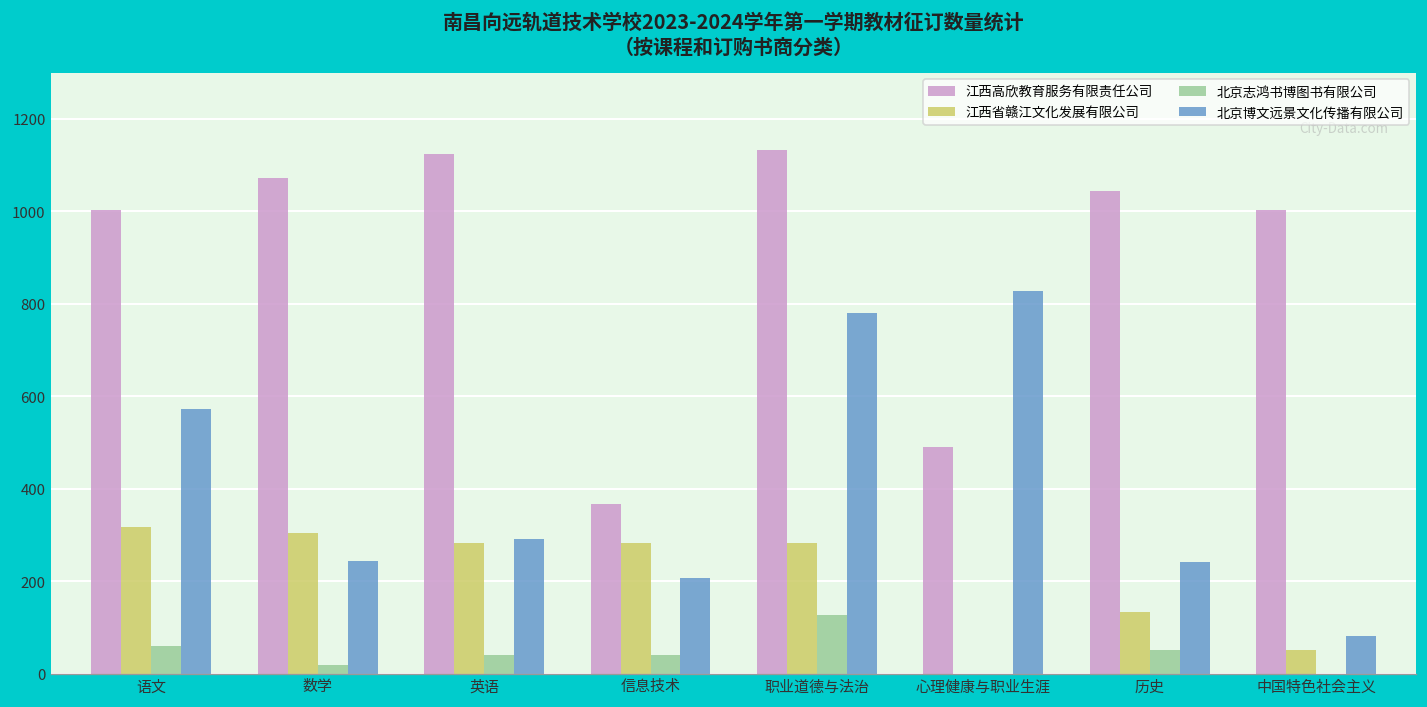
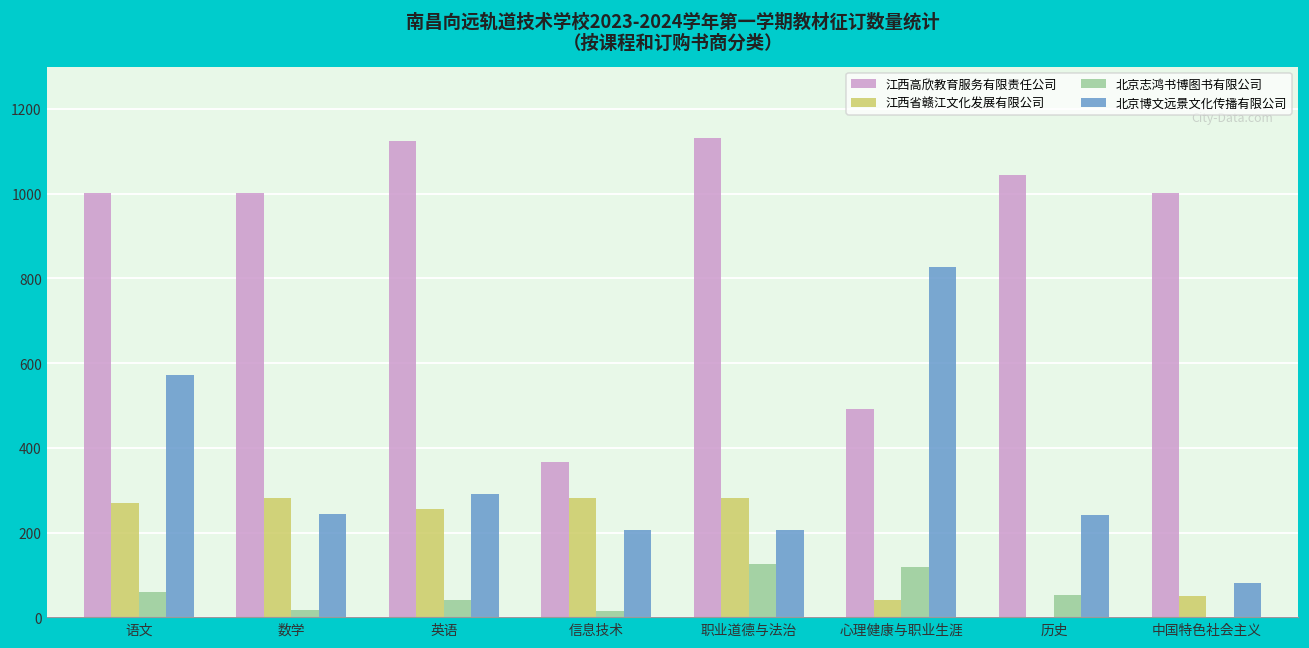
江西省赣江文化发展有限公司, 语文: 320 -> 270
江西高欣教育服务有限责任公司, 数学: 1070 -> 1000
江西省赣江文化发展有限公司, 数学: 310 -> 280
江西省赣江文化发展有限公司, 英语: 280 -> 260
北京志鸿书博图书有限公司, 信息技术: 40 -> 10
北京博文远景文化传播有限公司, 职业道德与法治: 780 -> 210
江西省赣江文化发展有限公司, 心理健康与职业生涯: 0 -> 40
北京志鸿书博图书有限公司, 心理健康与职业生涯: 0 -> 120
江西省赣江文化发展有限公司, 历史: 130 -> 0
